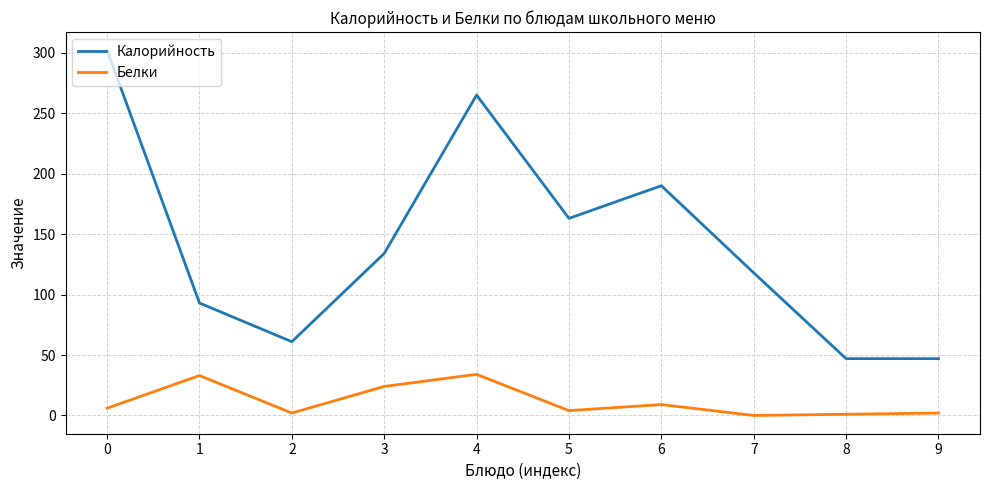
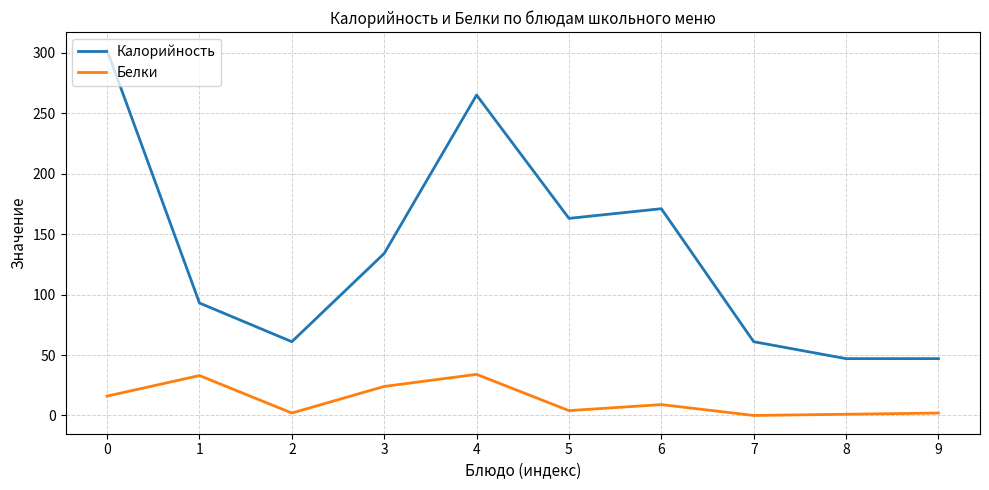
Белки, 0: 6 -> 16
Калорийность, 6: 190 -> 171
Калорийность, 7: 118 -> 61
